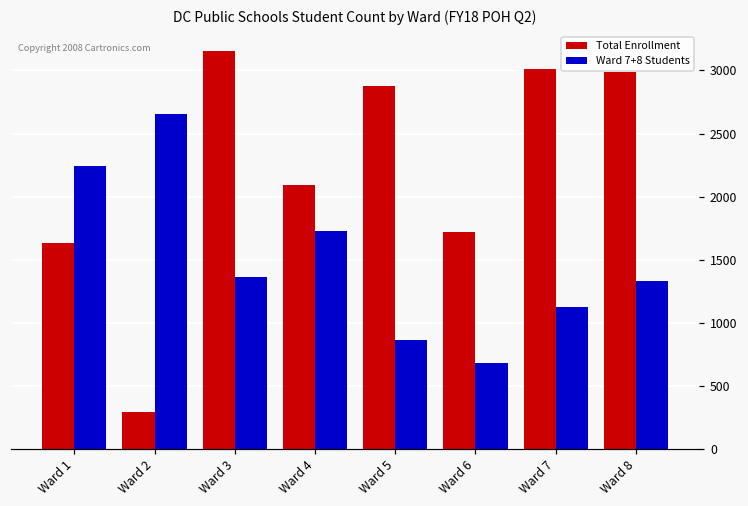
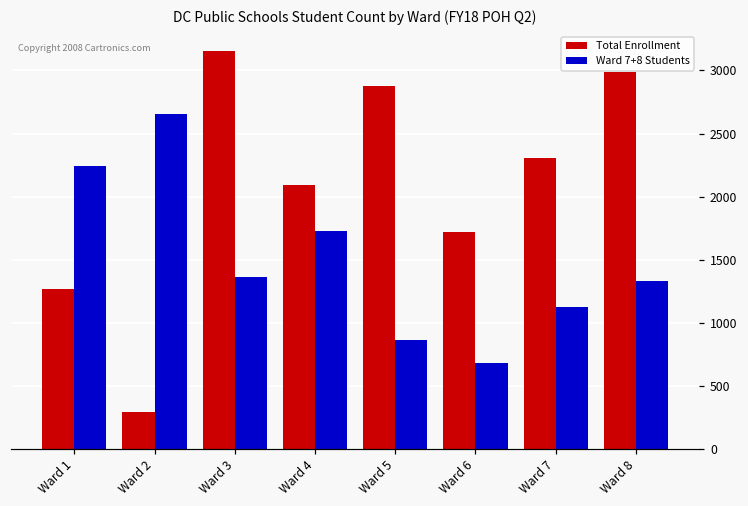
Total Enrollment, Ward 1: 1630 -> 1260
Total Enrollment, Ward 7: 3020 -> 2300
